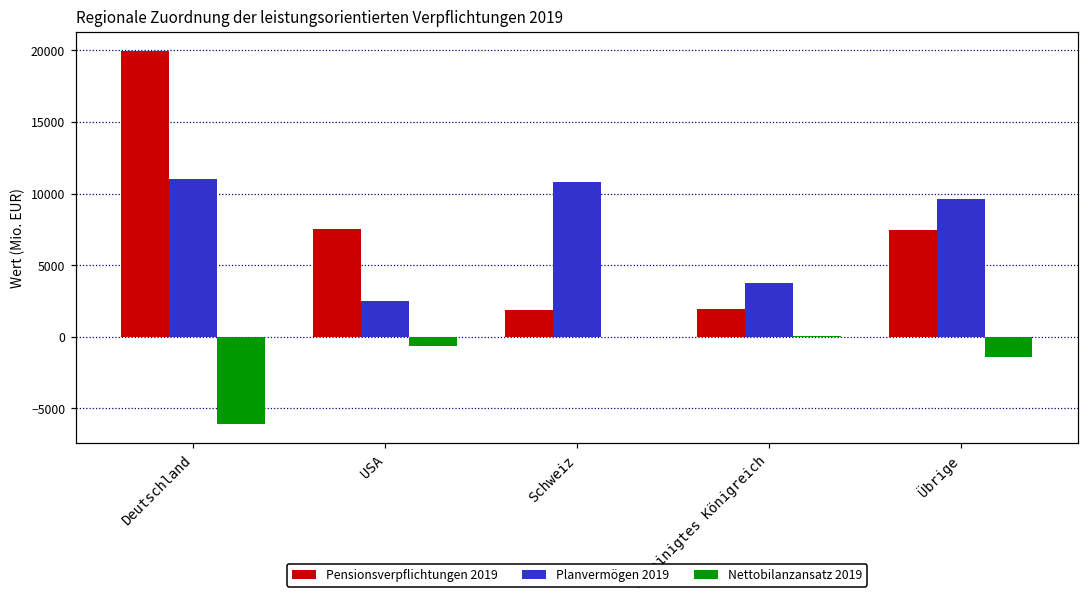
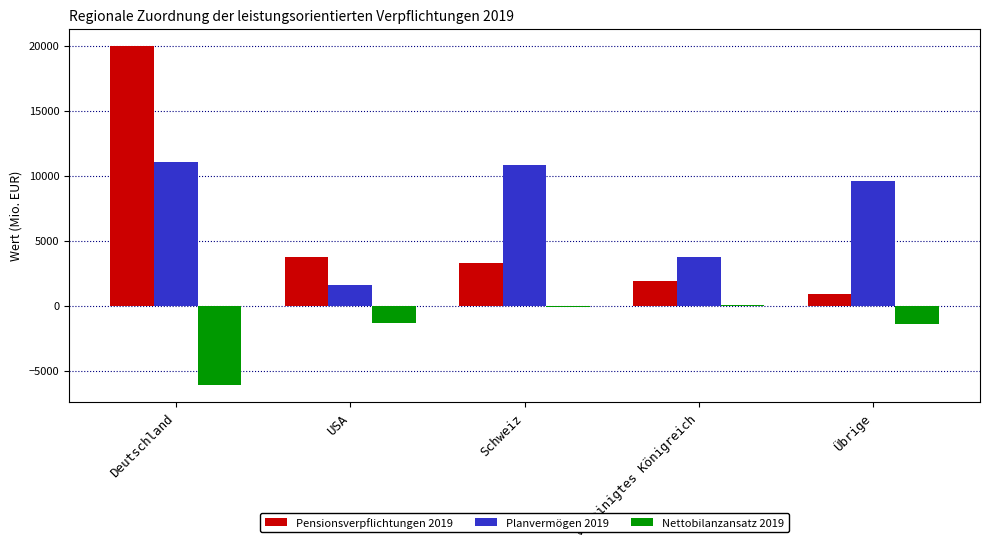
Pensionsverpflichtungen 2019, USA: 7500 -> 3800
Planvermögen 2019, USA: 2500 -> 1600
Nettobilanzansatz 2019, USA: -600 -> -1300
Pensionsverpflichtungen 2019, Schweiz: 1800 -> 3300
Pensionsverpflichtungen 2019, Übrige: 7400 -> 900
